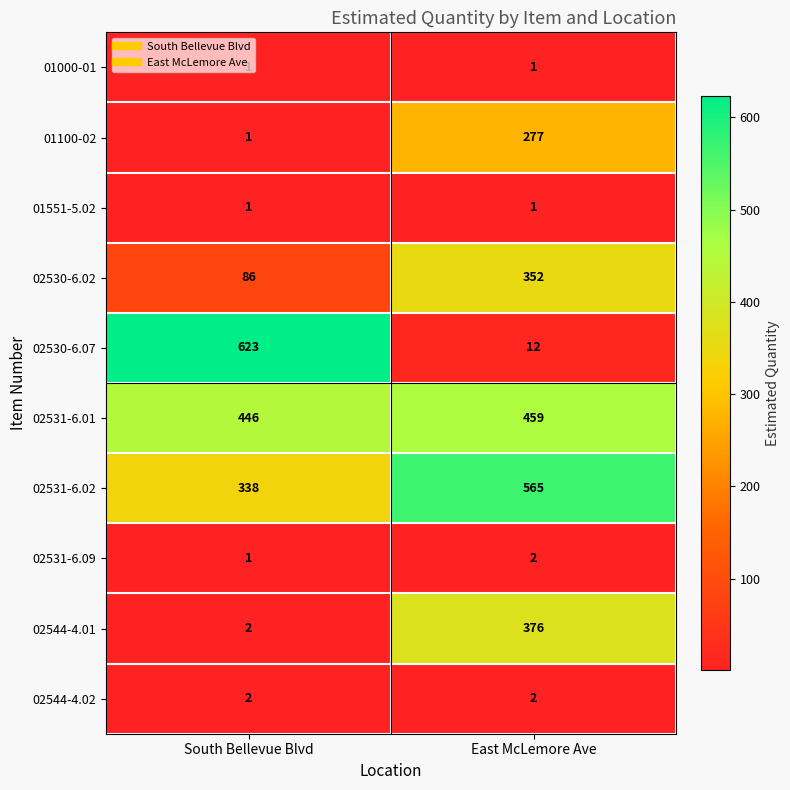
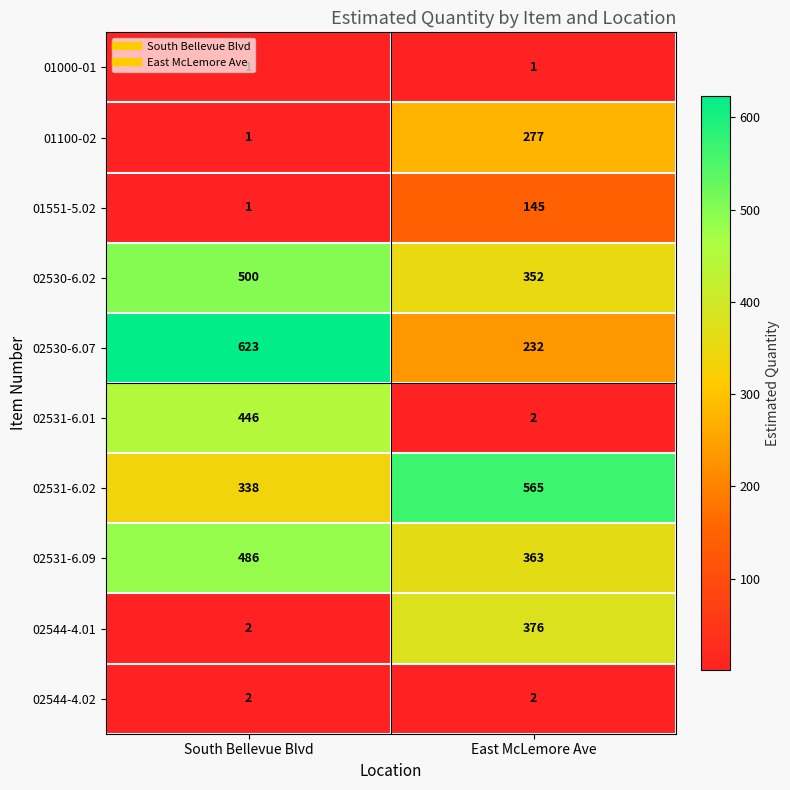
01551-5.02, East McLemore Ave: 1 -> 145
02530-6.02, South Bellevue Blvd: 86 -> 500
02530-6.07, East McLemore Ave: 12 -> 232
02531-6.01, East McLemore Ave: 459 -> 2
02531-6.09, South Bellevue Blvd: 1 -> 486
02531-6.09, East McLemore Ave: 2 -> 363
